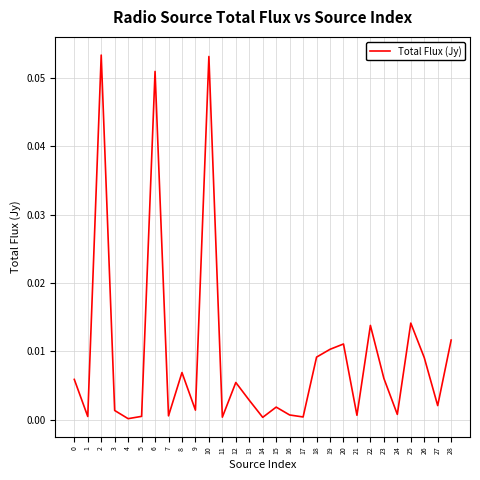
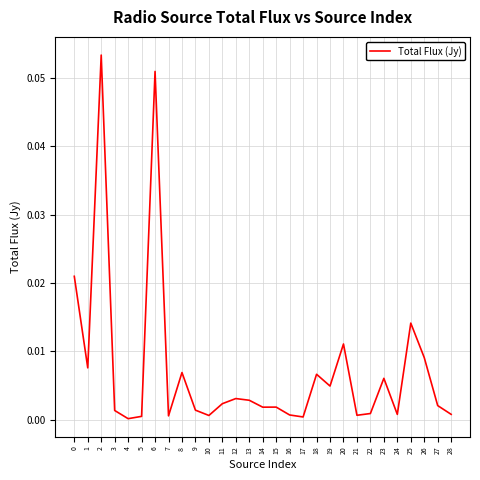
0: 0.006 -> 0.021
1: 0.000 -> 0.008
10: 0.053 -> 0.001
11: 0.000 -> 0.002
12: 0.005 -> 0.003
14: 0.000 -> 0.002
18: 0.009 -> 0.007
19: 0.010 -> 0.005
22: 0.014 -> 0.001
28: 0.012 -> 0.001
